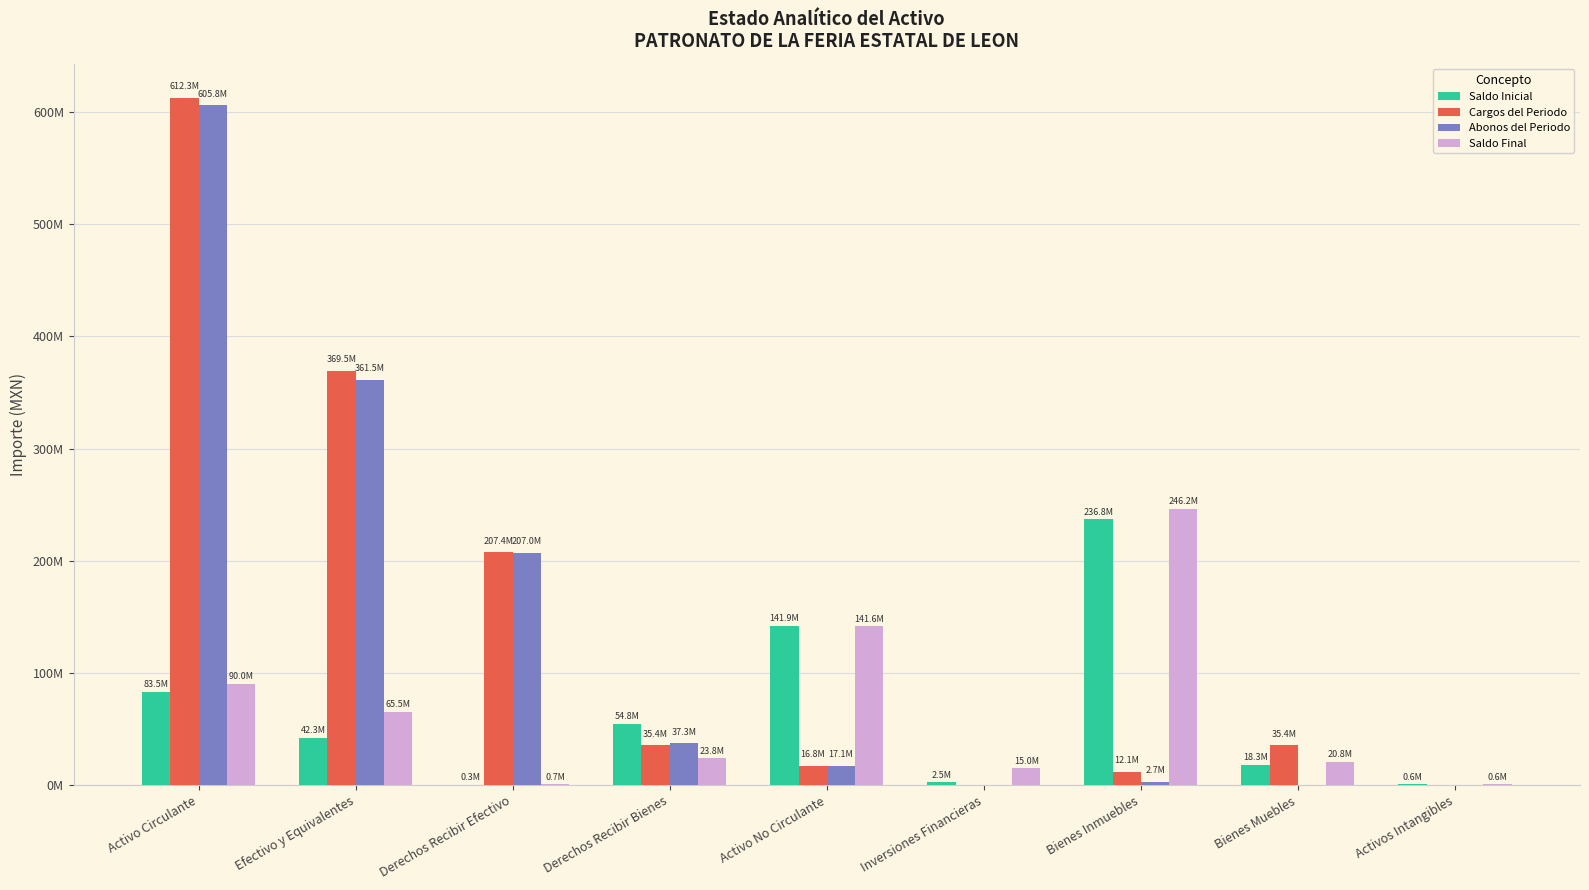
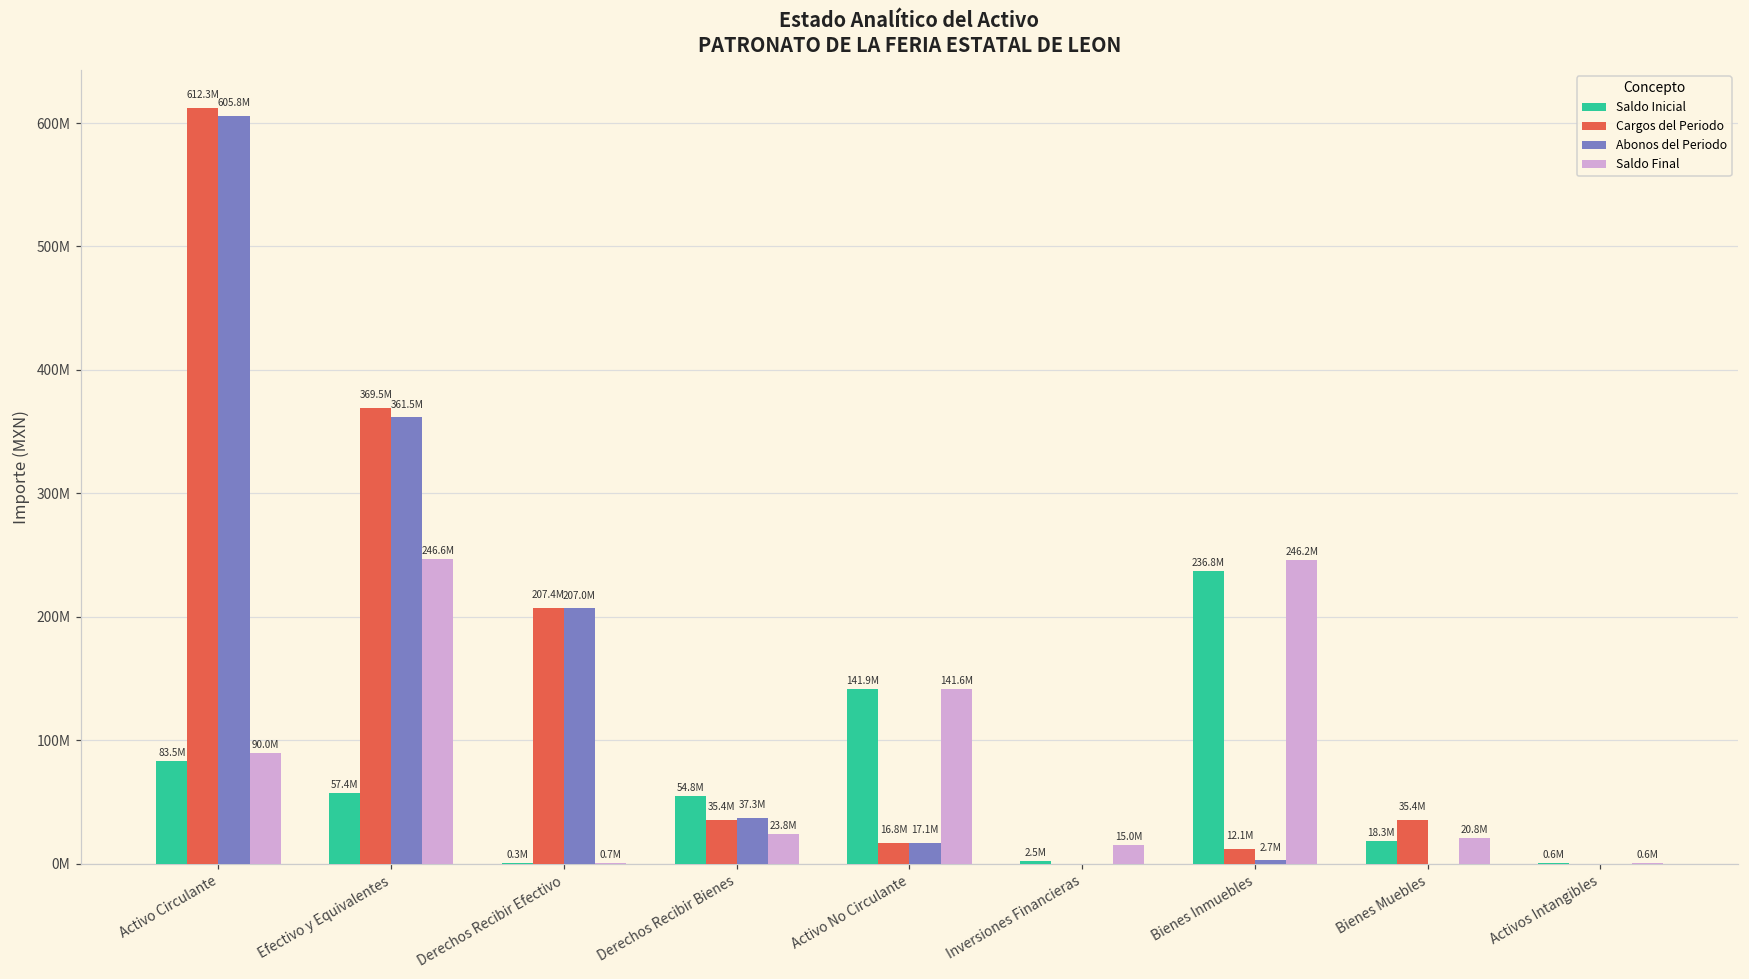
Saldo Inicial, Efectivo y Equivalentes: 42.3M -> 57.4M
Saldo Final, Efectivo y Equivalentes: 65.5M -> 246.6M
